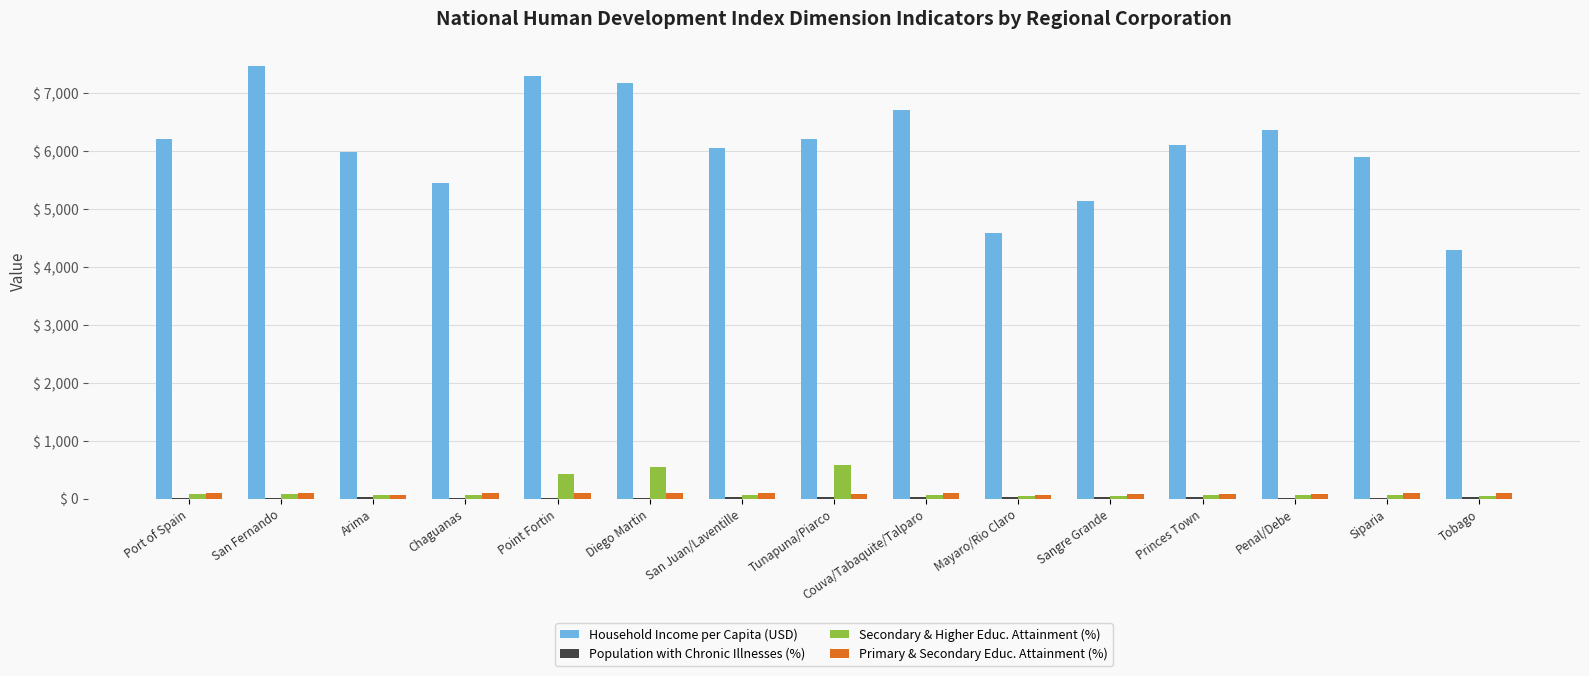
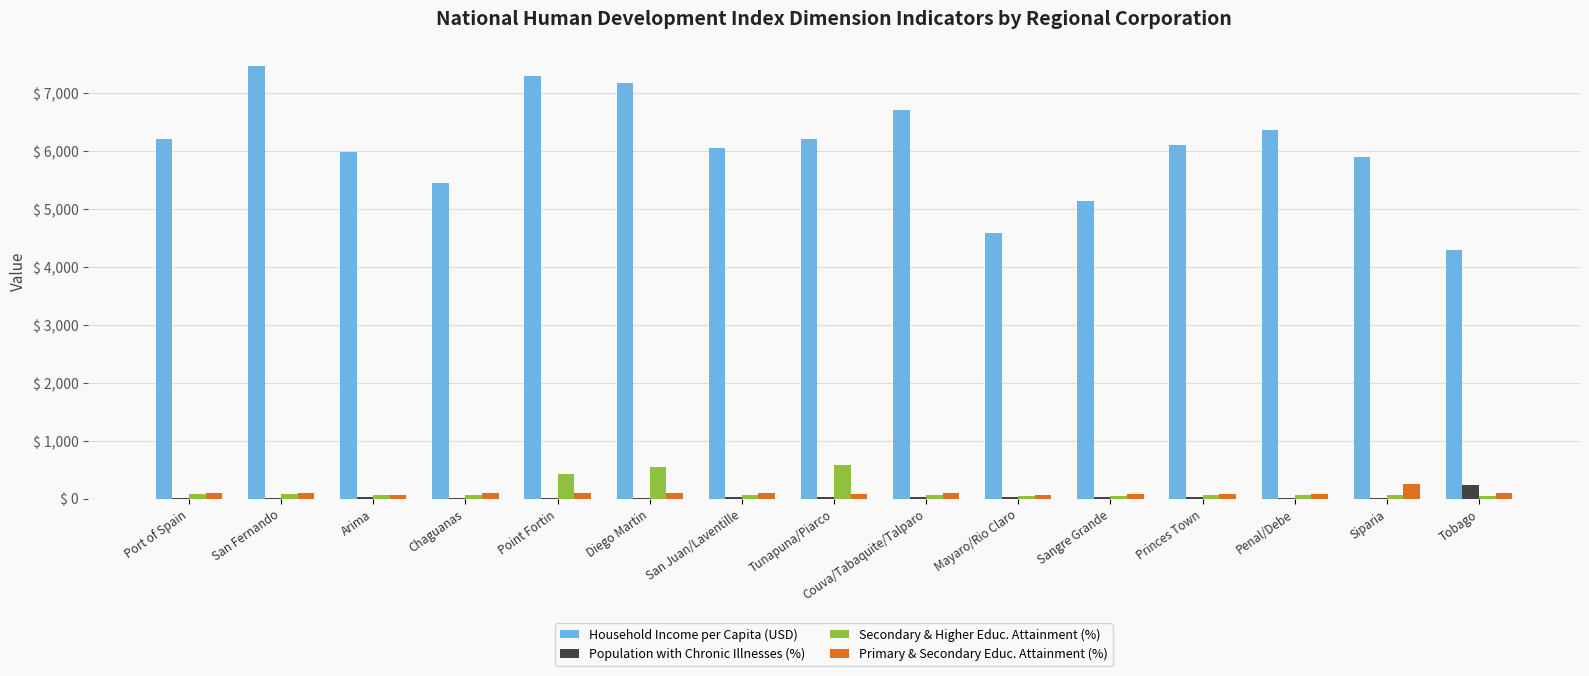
Primary & Secondary Educ. Attainment (%), Siparia: $ 100 -> $ 200
Population with Chronic Illnesses (%), Tobago: $ 0 -> $ 200
